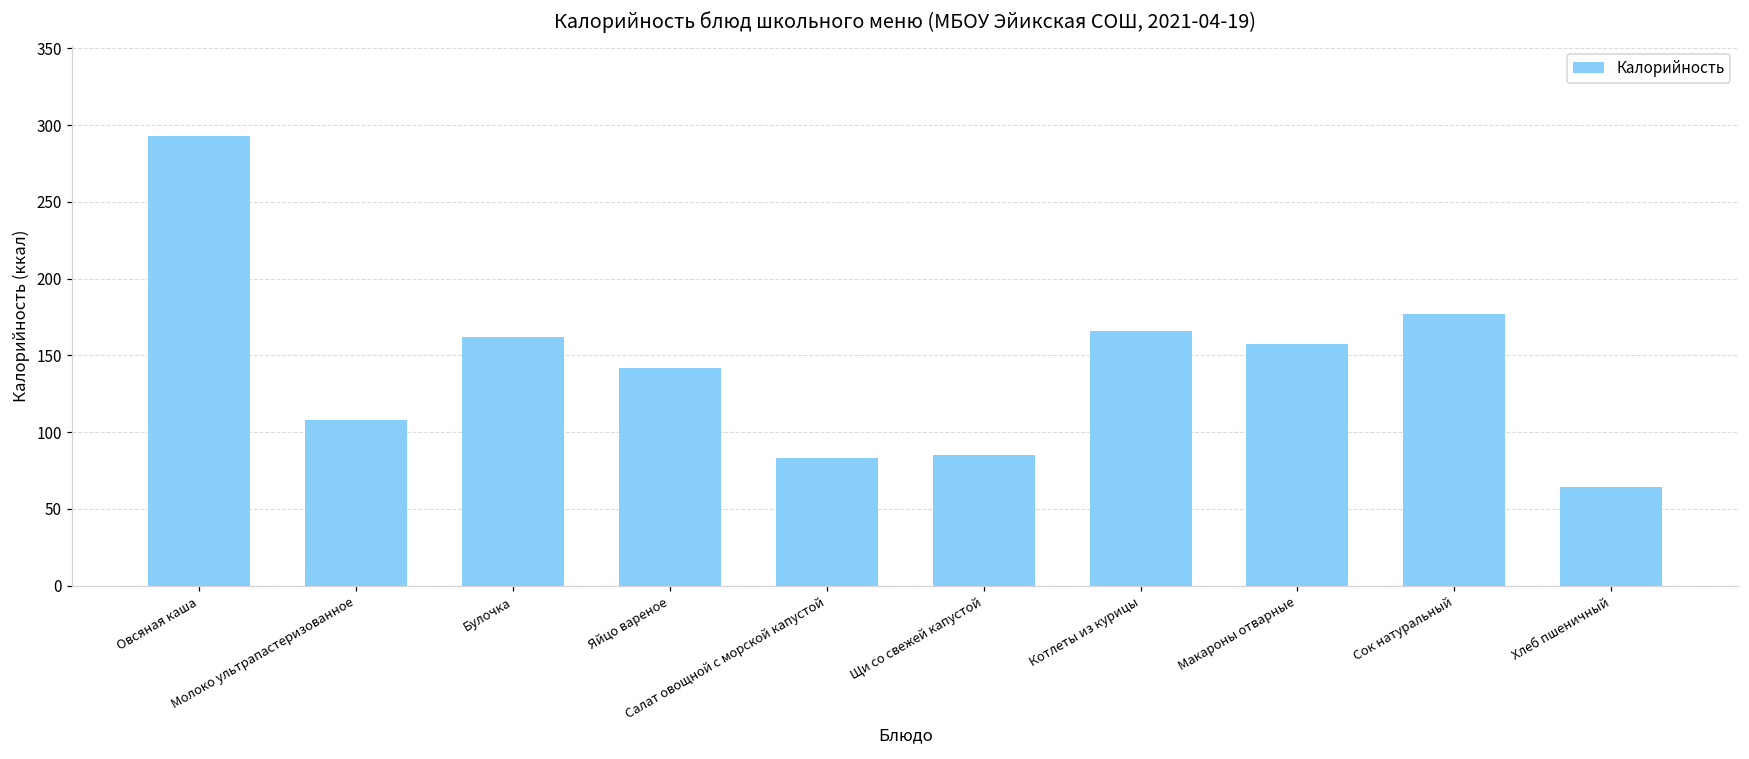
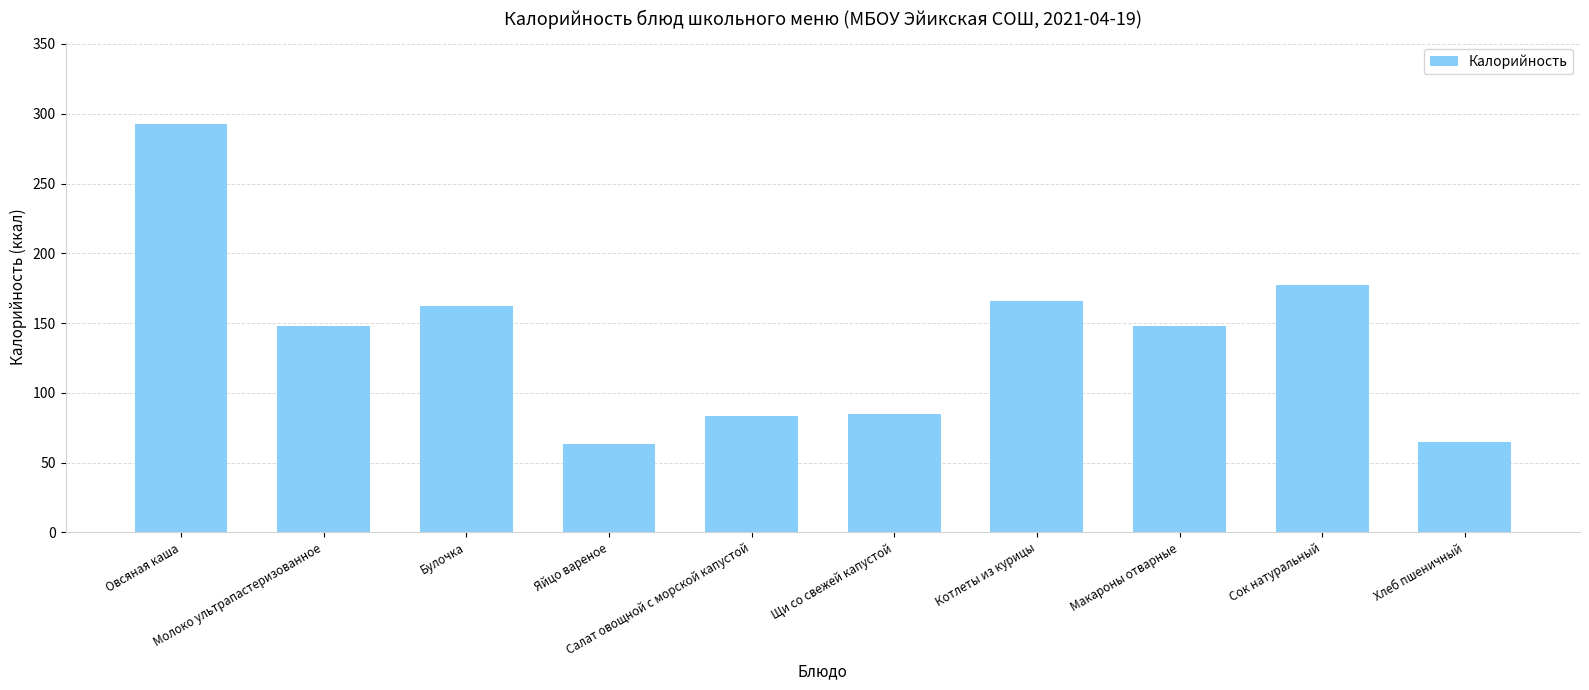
Молоко ультрапастеризованное: 108 -> 148
Яйцо вареное: 142 -> 63
Макароны отварные: 157 -> 148
